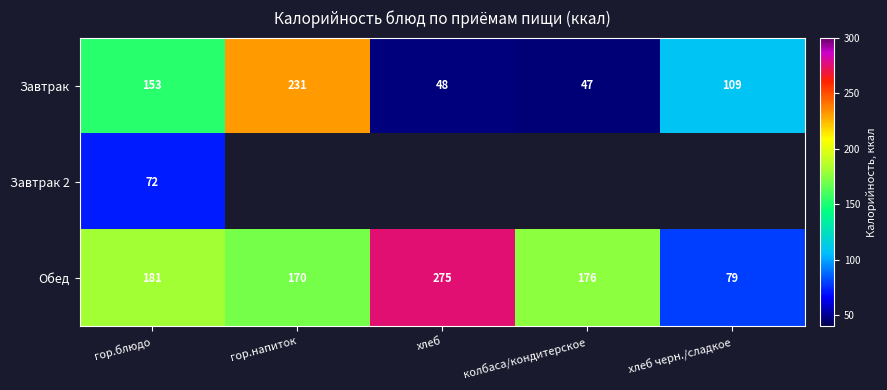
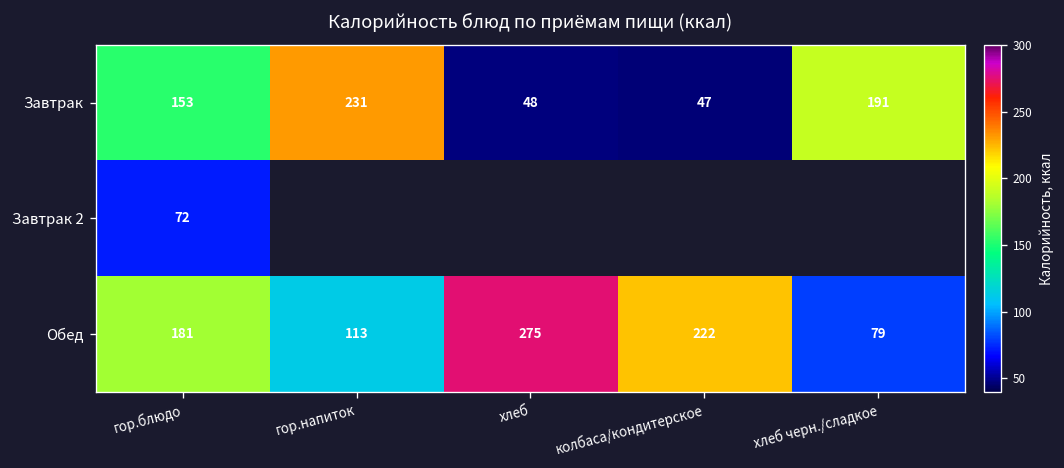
Завтрак, хлеб черн./сладкое: 109 -> 191
Обед, гор.напиток: 170 -> 113
Обед, колбаса/кондитерское: 176 -> 222
